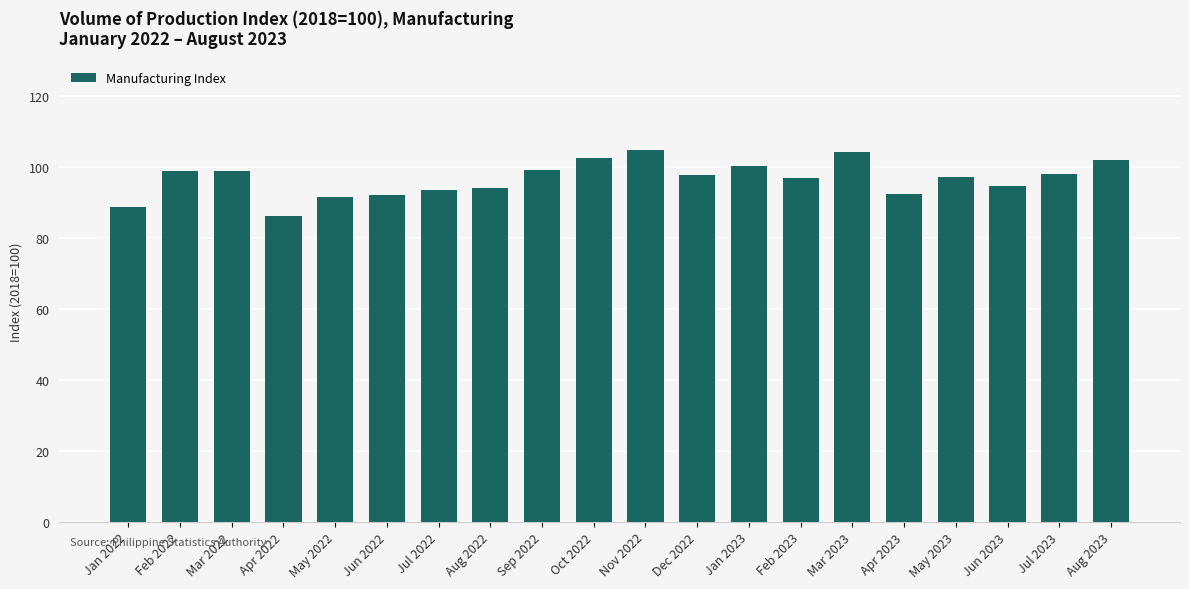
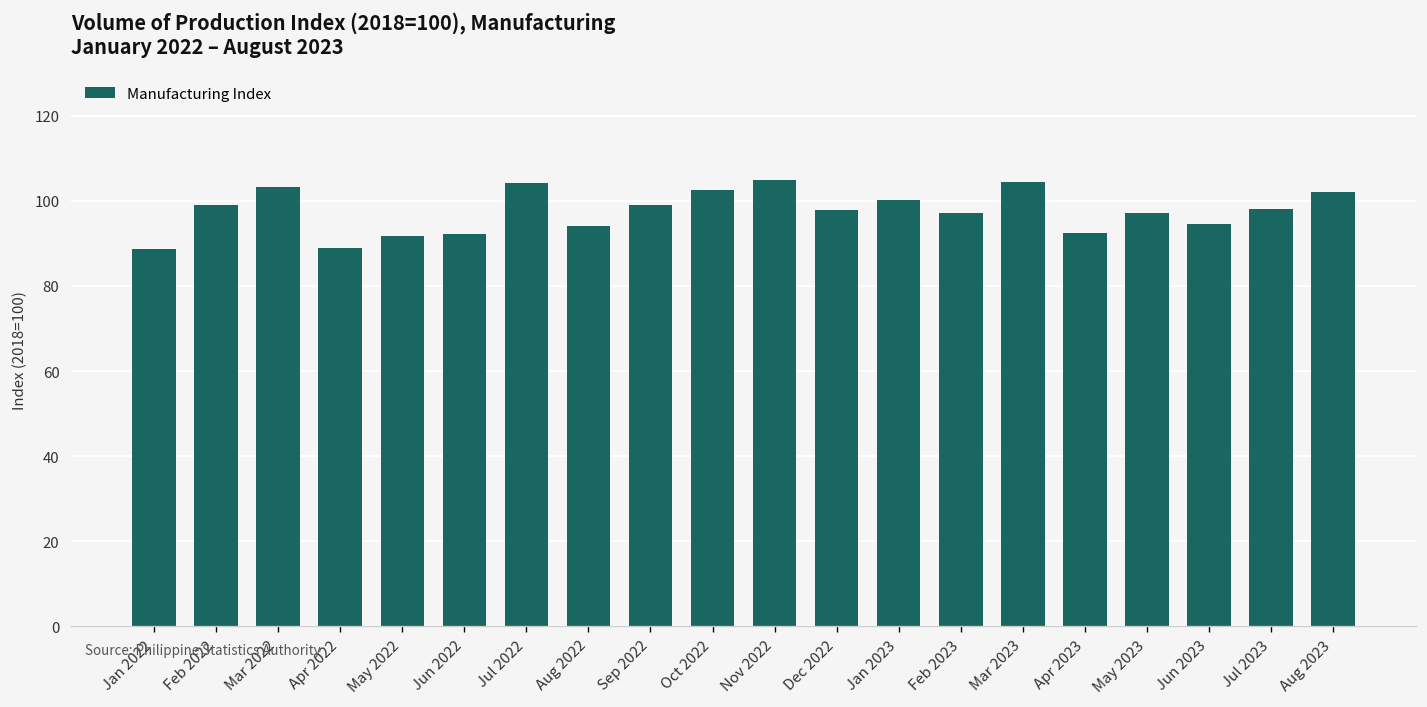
Mar 2022: 99 -> 103
Apr 2022: 86 -> 89
Jul 2022: 94 -> 104
